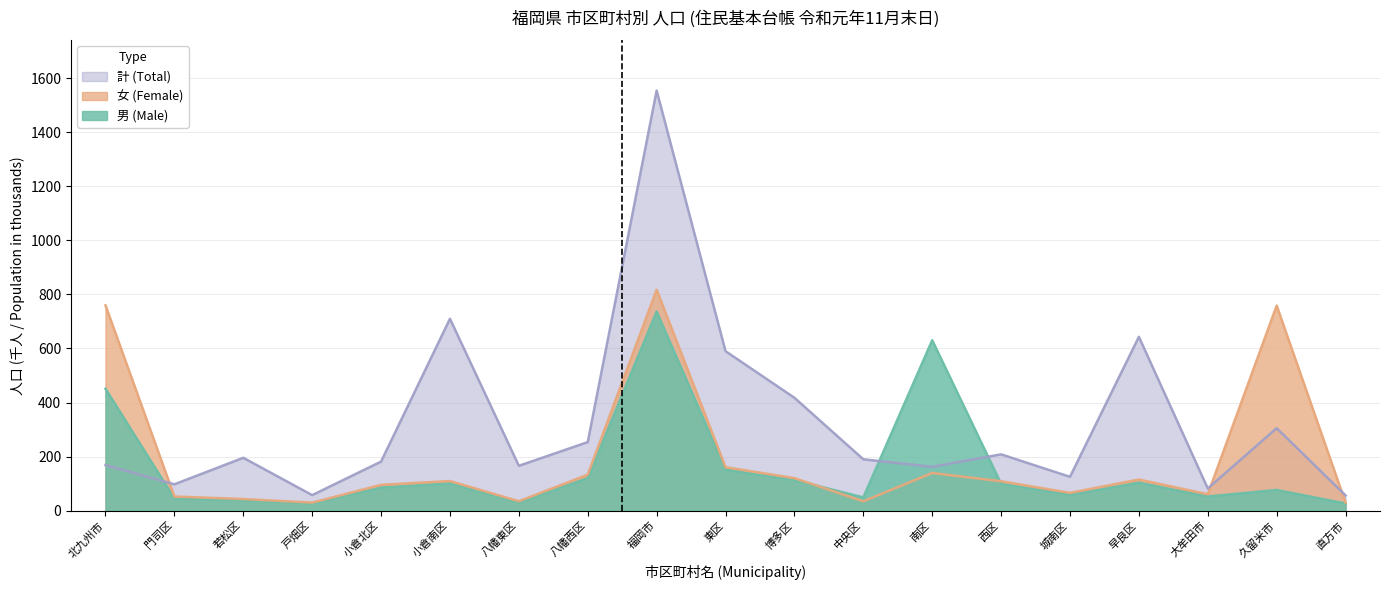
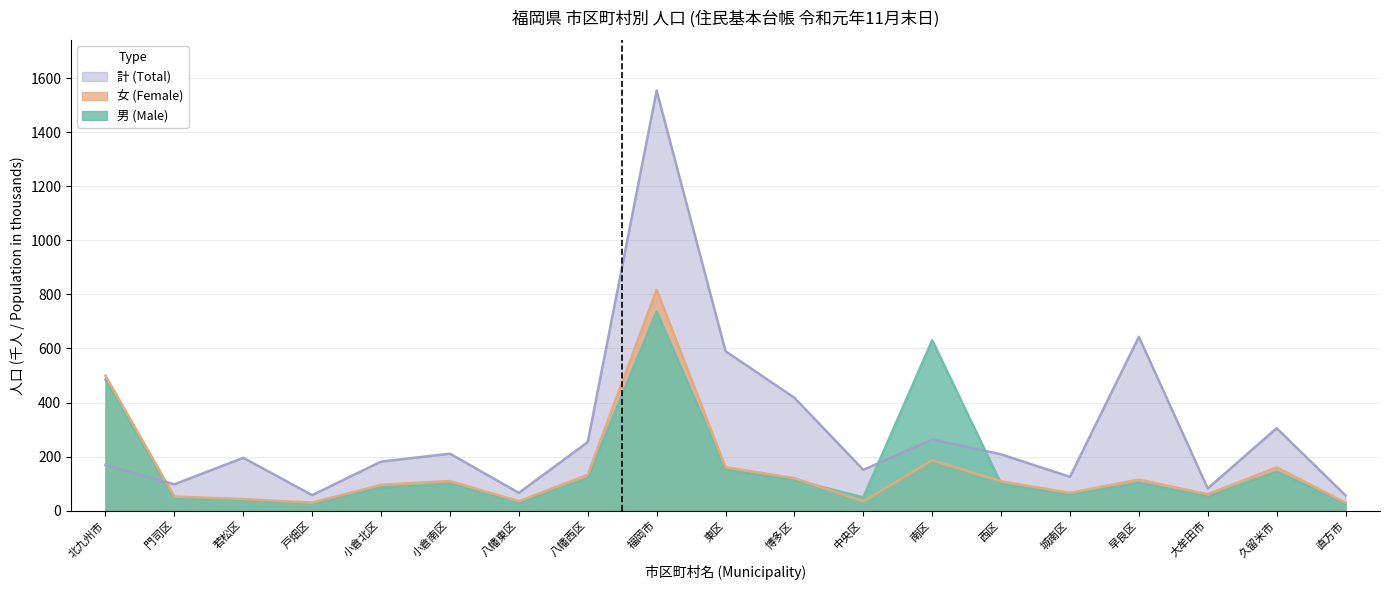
女 (Female), 北九州市: 760 -> 500
男 (Male), 北九州市: 450 -> 480
計 (Total), 小倉南区: 710 -> 210
計 (Total), 八幡東区: 170 -> 70
計 (Total), 中央区: 190 -> 150
計 (Total), 南区: 160 -> 260
女 (Female), 南区: 140 -> 190
女 (Female), 久留米市: 760 -> 160
男 (Male), 久留米市: 80 -> 140
